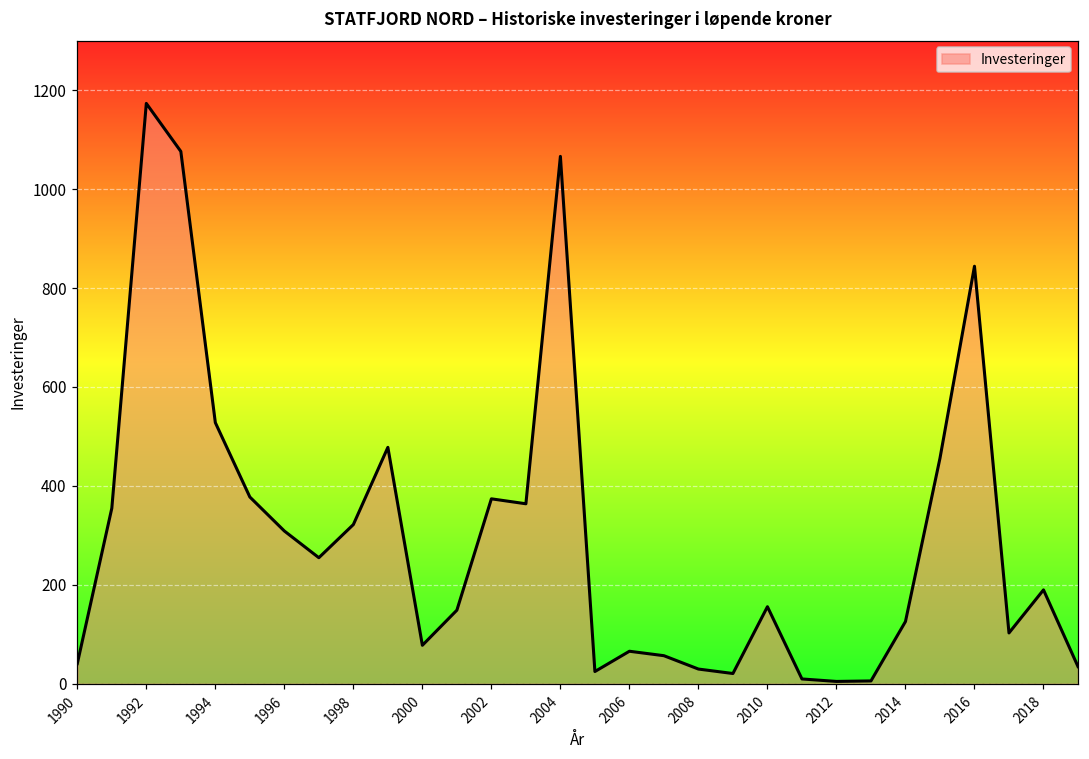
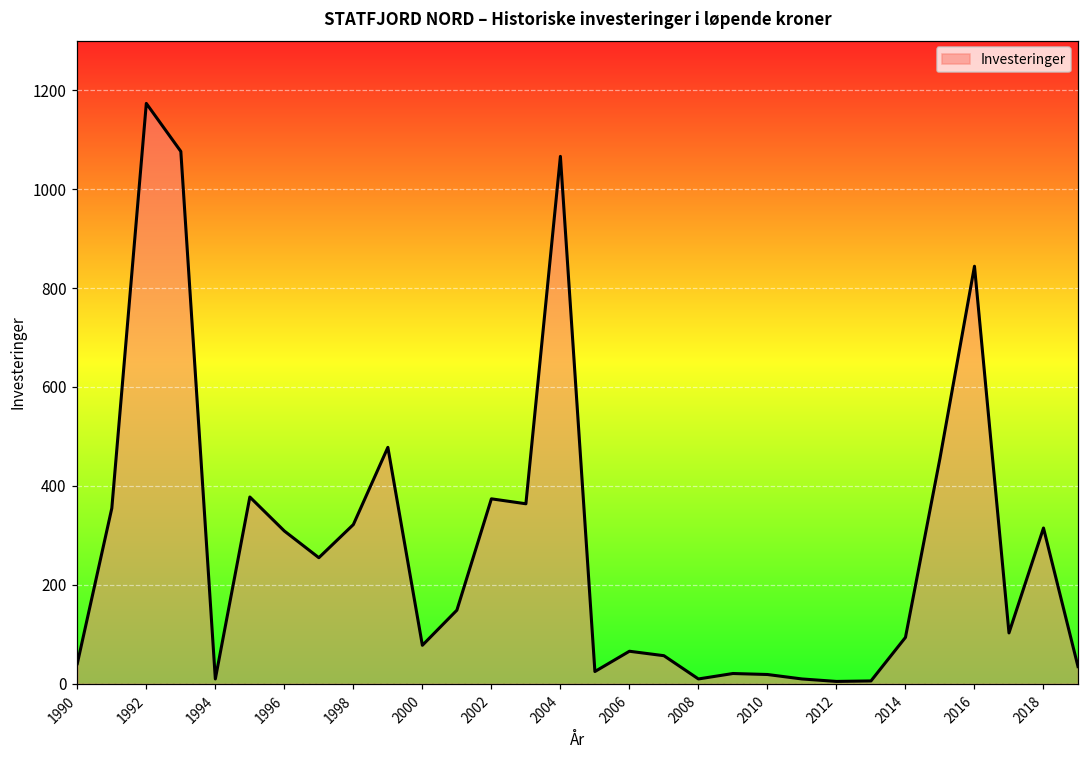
1994: 530 -> 10
2008: 30 -> 10
2010: 160 -> 20
2014: 130 -> 90
2018: 190 -> 320
